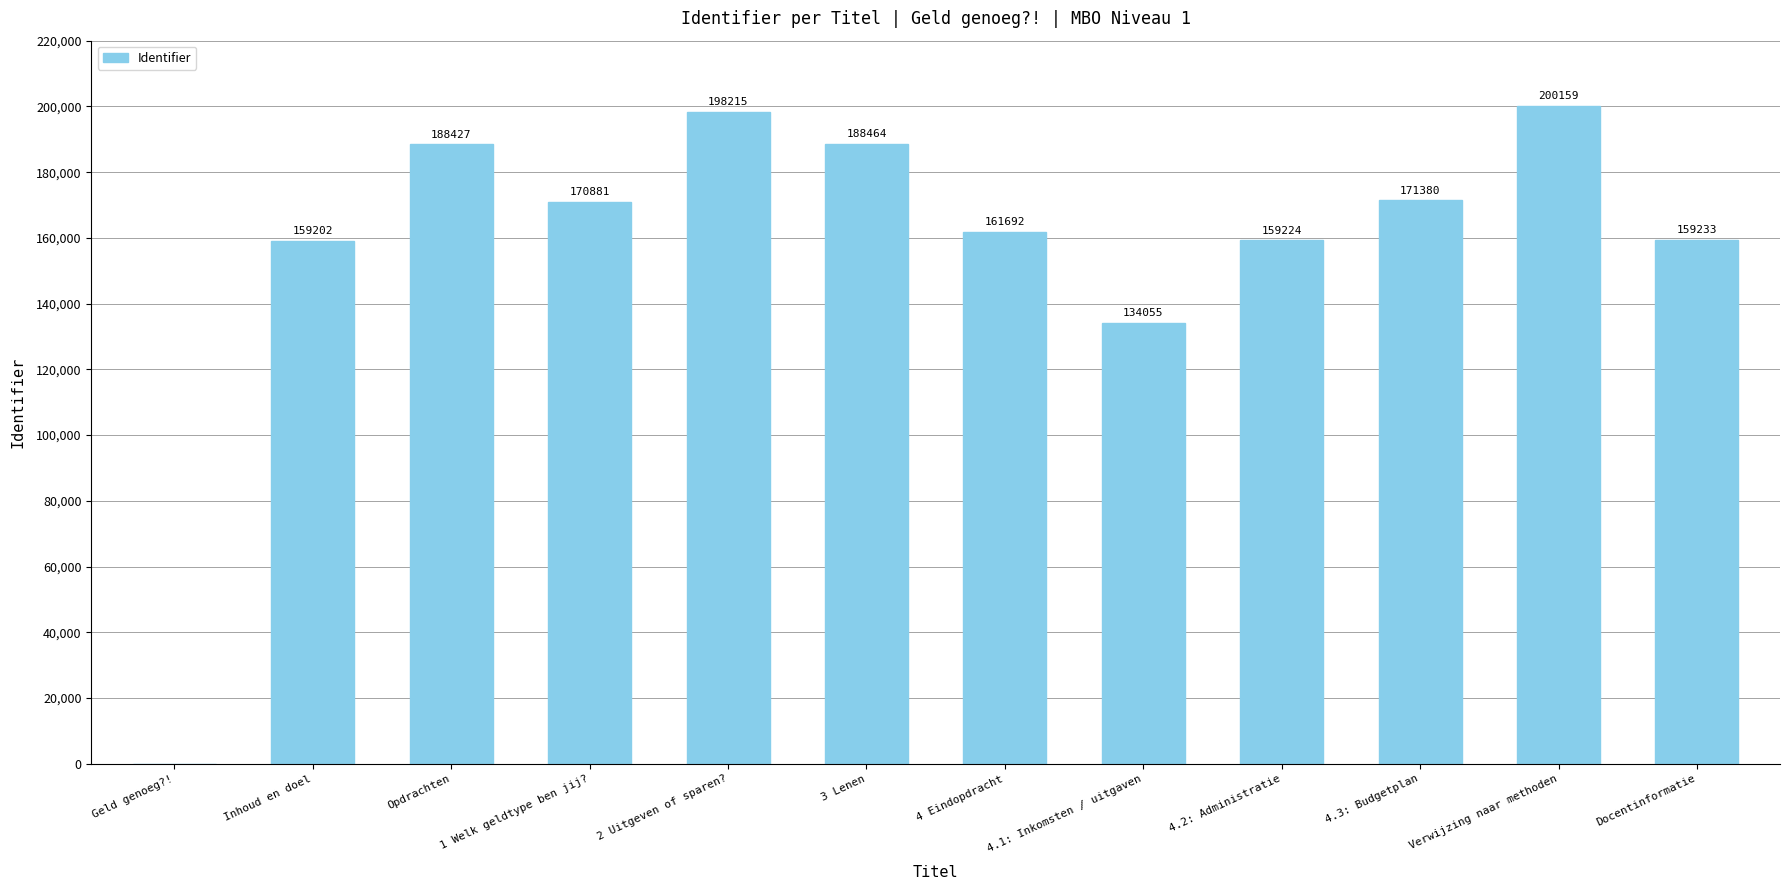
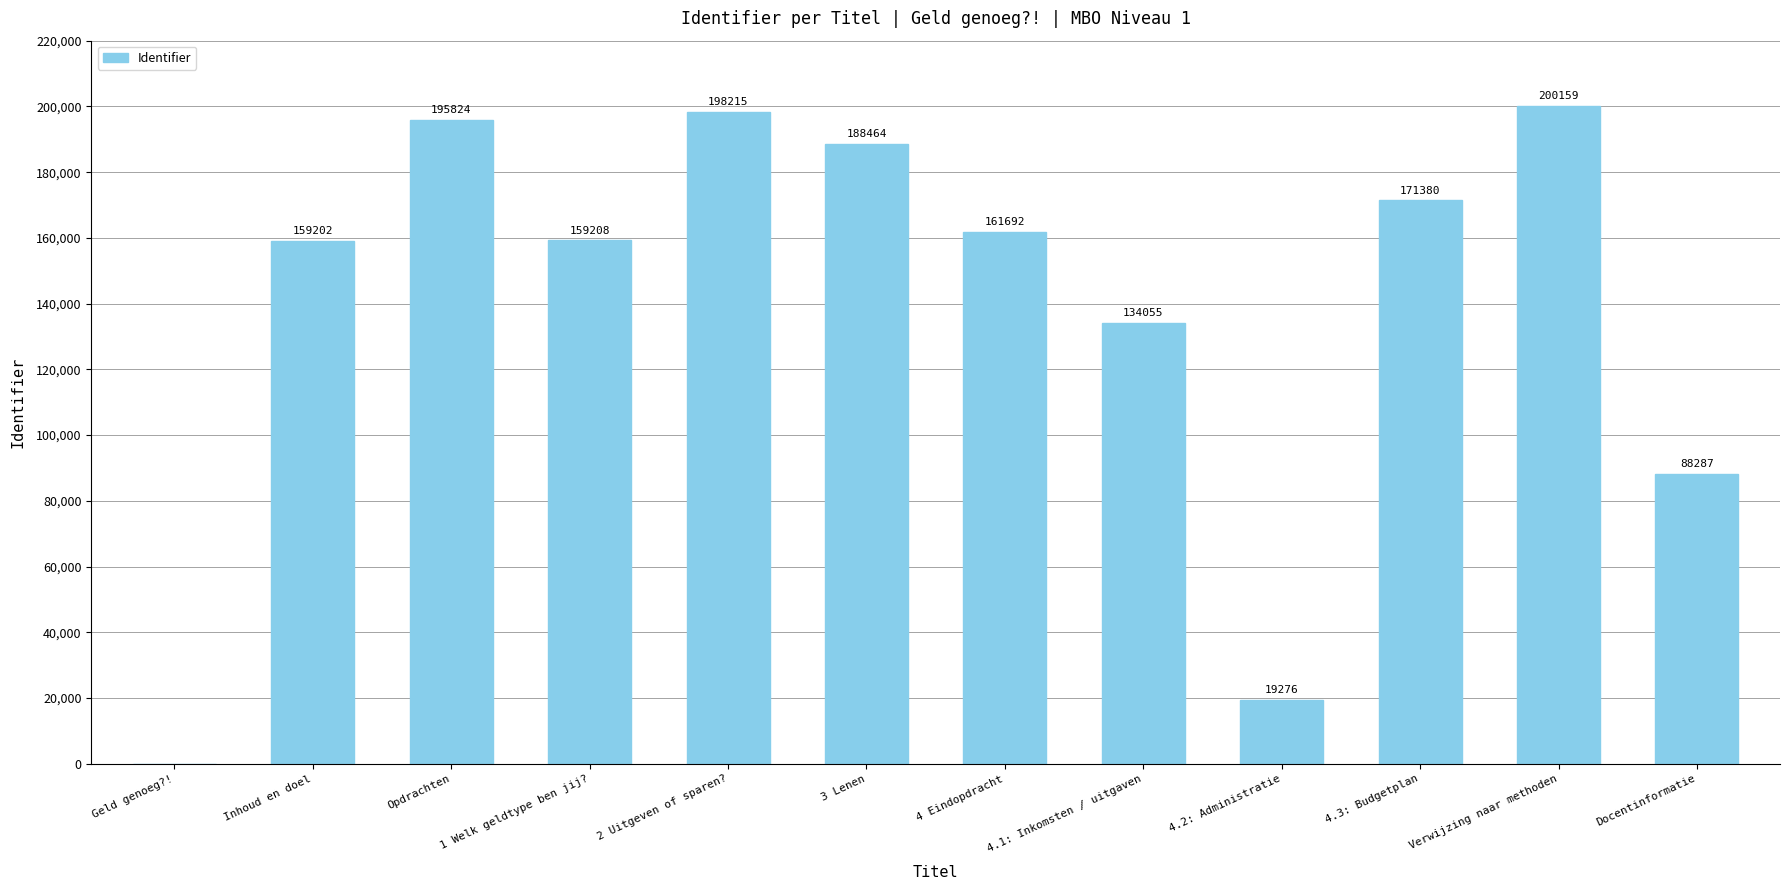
Opdrachten: 188427 -> 195824
1 Welk geldtype ben jij?: 170881 -> 159208
4.2: Administratie: 159224 -> 19276
Docentinformatie: 159233 -> 88287
